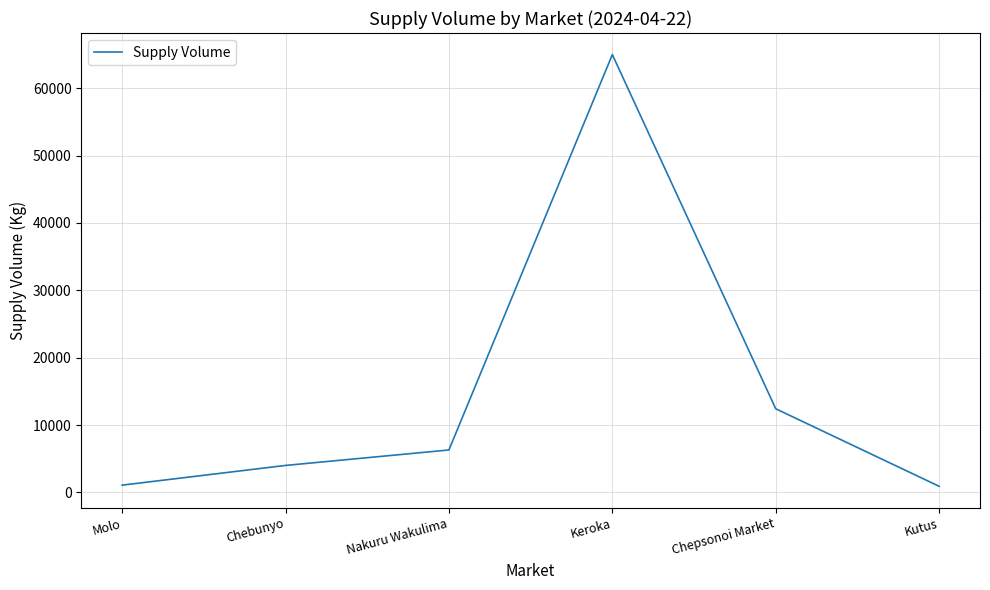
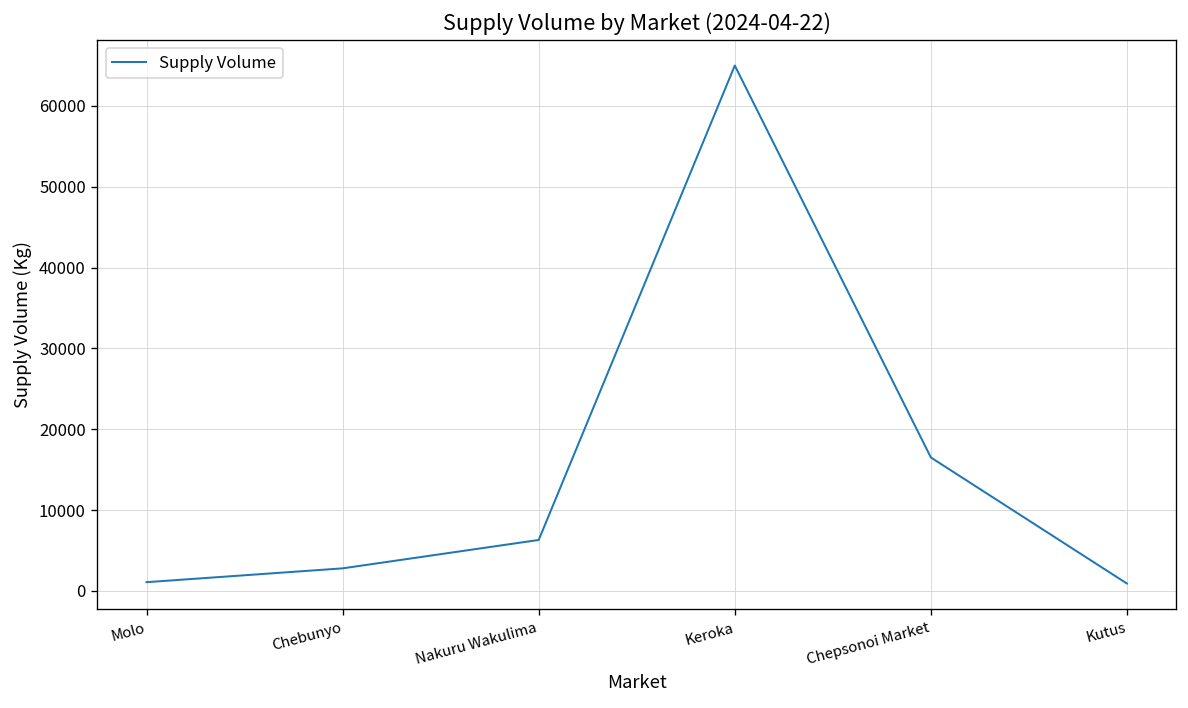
Chebunyo: 4000 -> 3000
Chepsonoi Market: 12000 -> 17000
